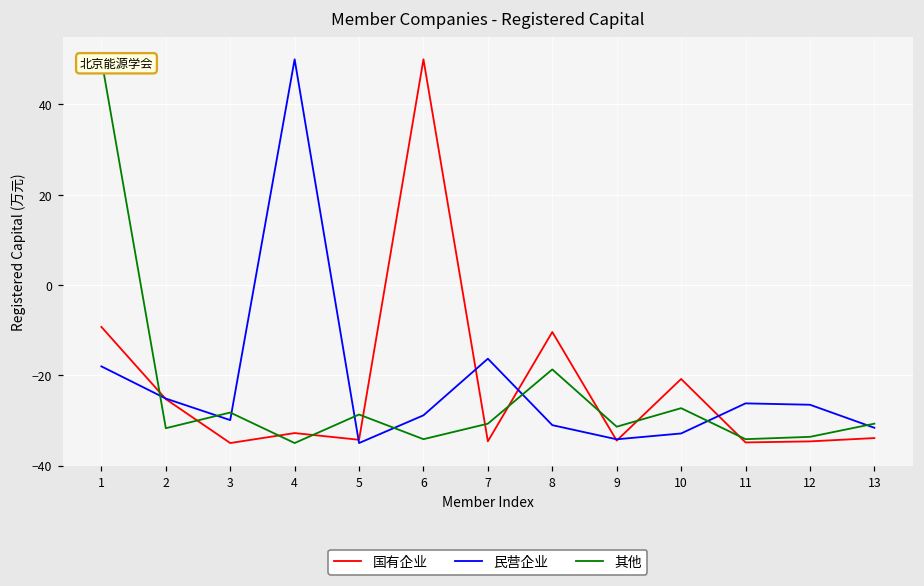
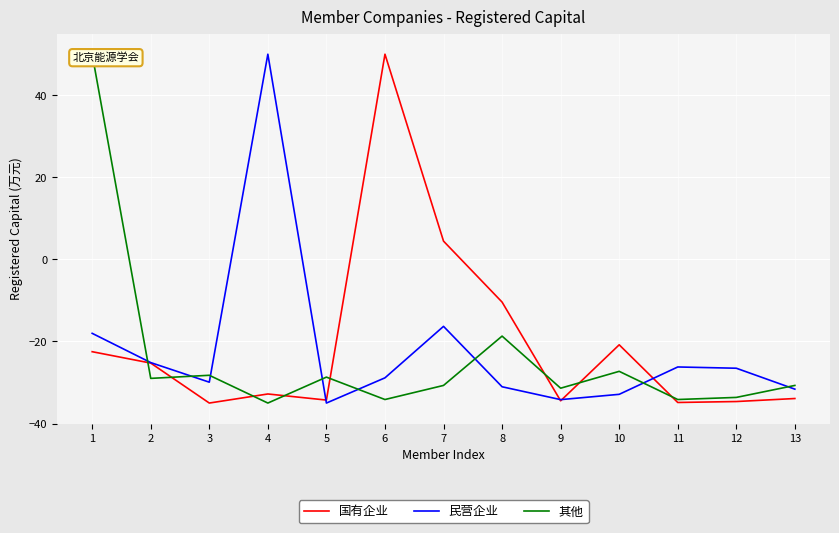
国有企业, 1: -9 -> -22
其他, 2: -32 -> -29
国有企业, 7: -35 -> 4
